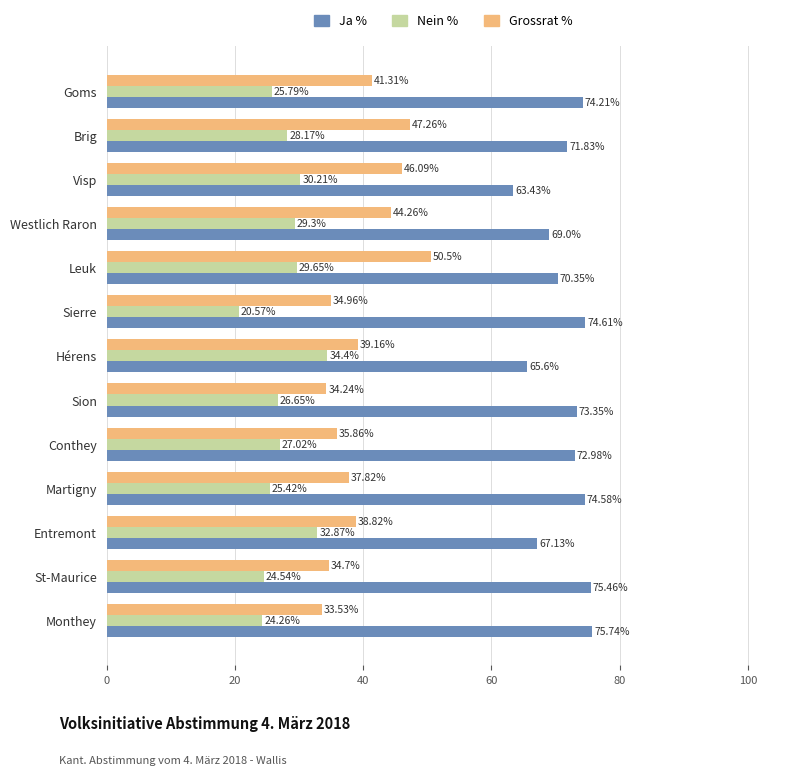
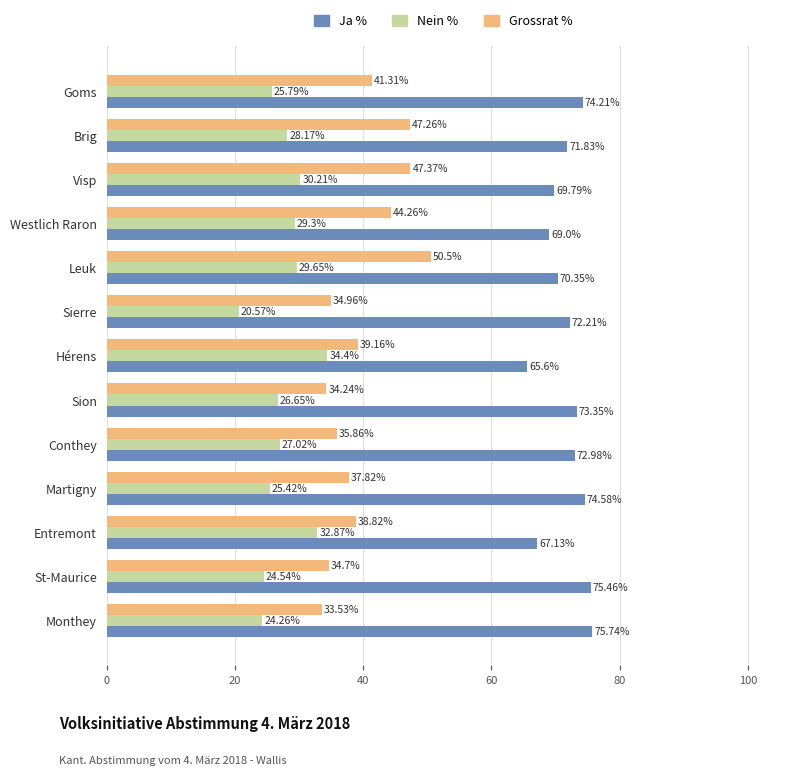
Grossrat %, Visp: 46.09% -> 47.37%
Ja %, Visp: 63.43% -> 69.79%
Ja %, Sierre: 74.61% -> 72.21%
